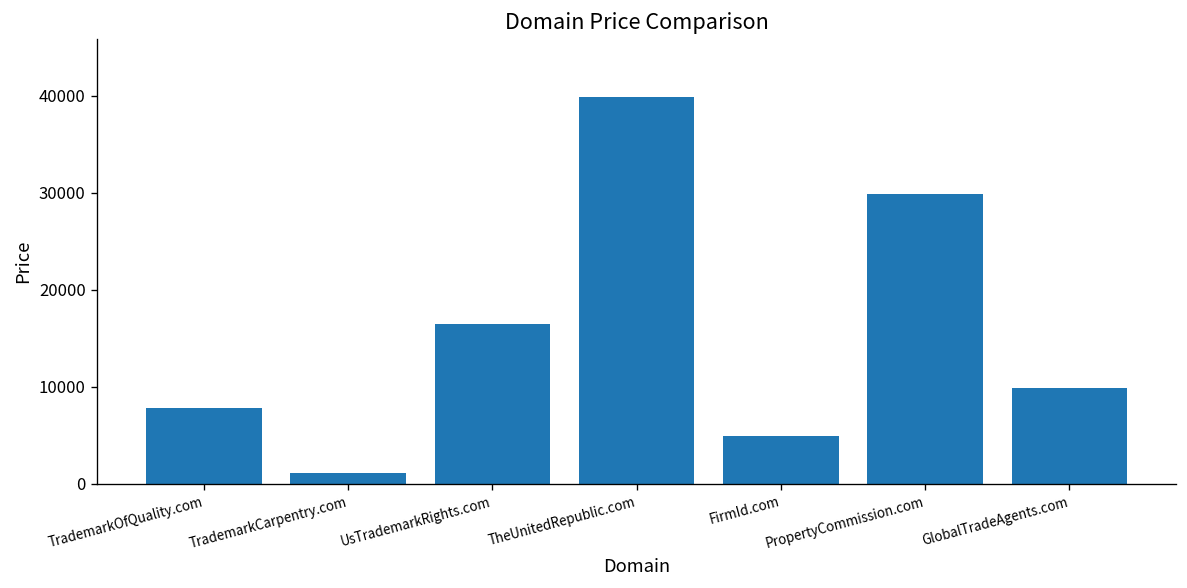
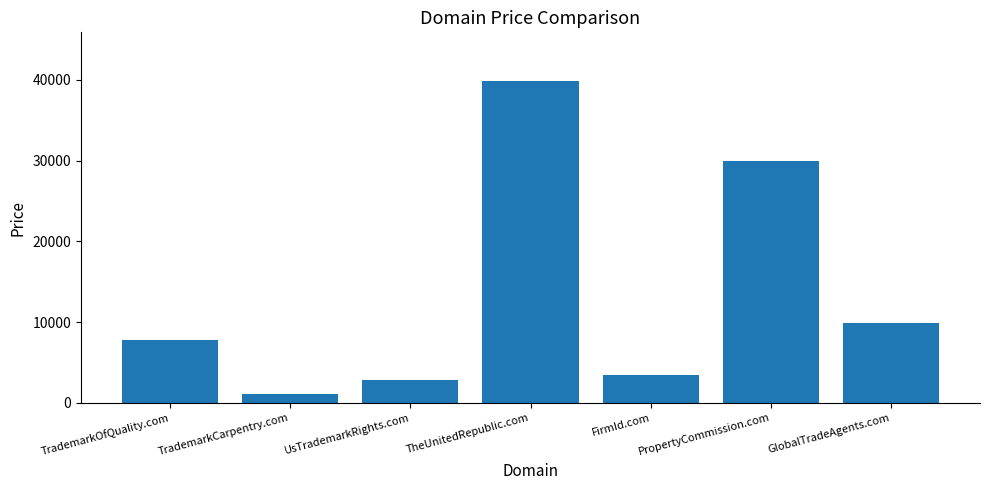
UsTrademarkRights.com: 16000 -> 3000
FirmId.com: 5000 -> 3000
